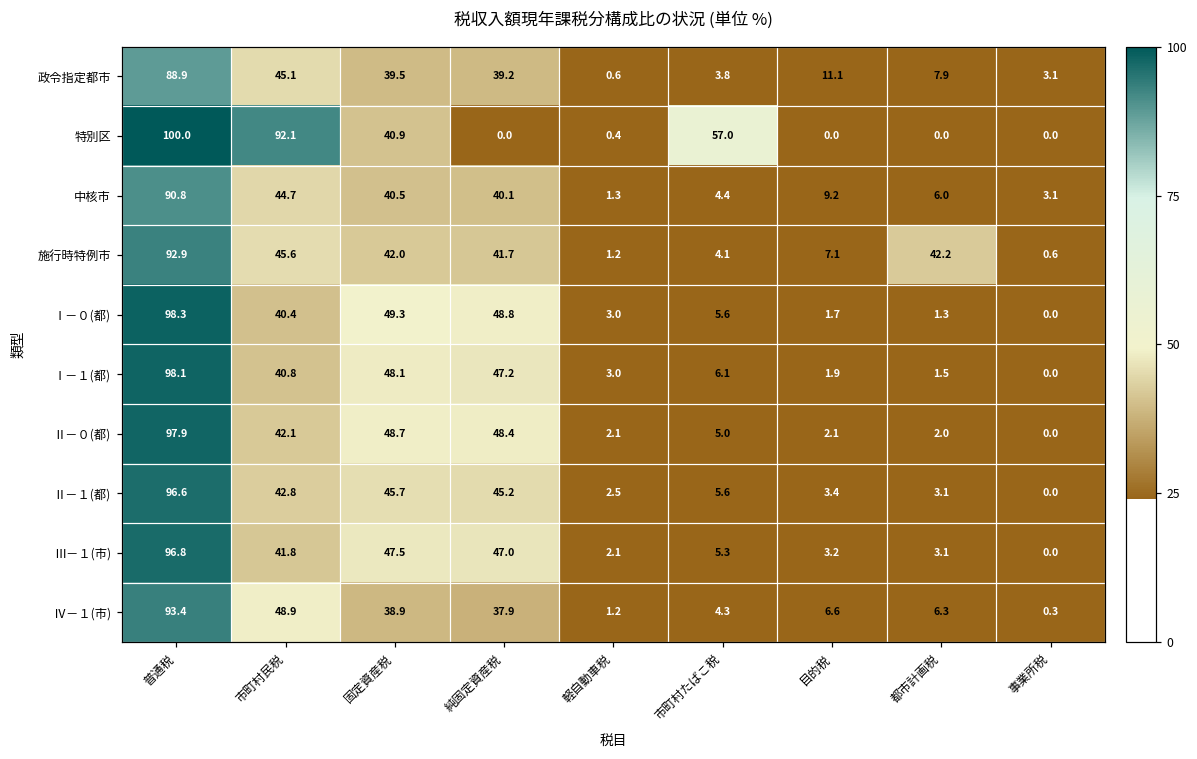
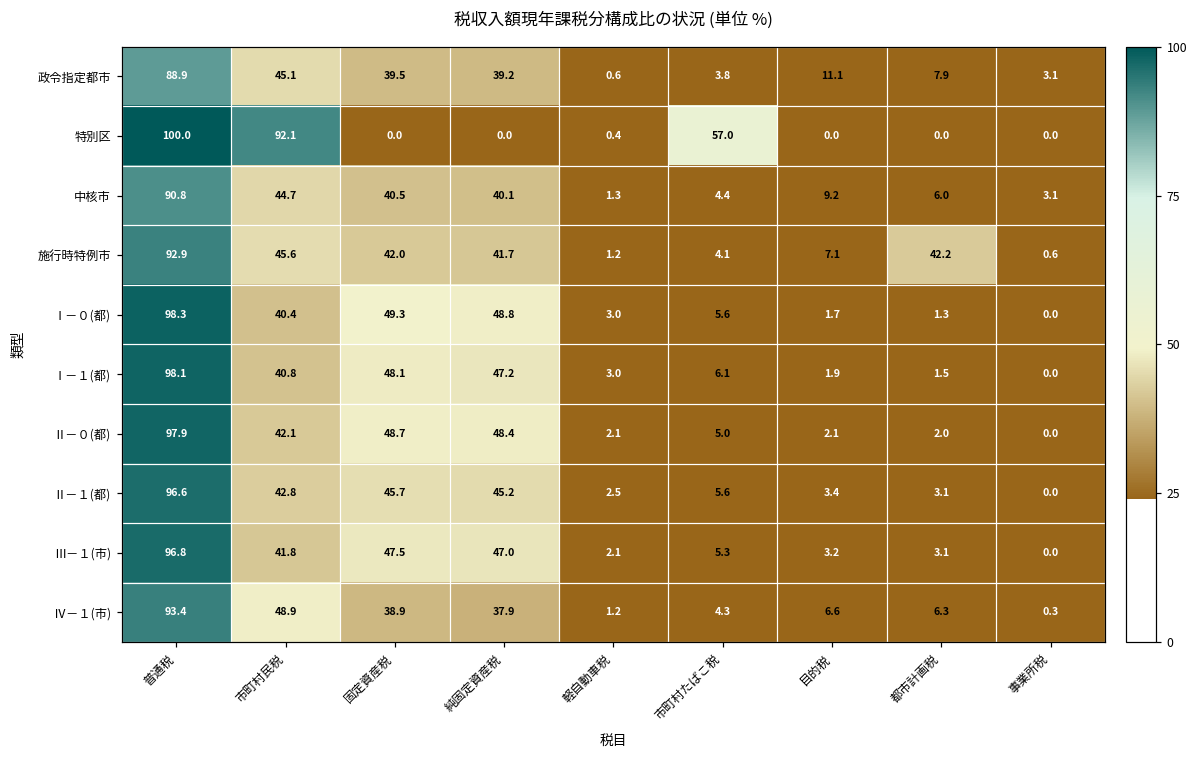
特別区, 固定資産税: 40.9 -> 0.0
